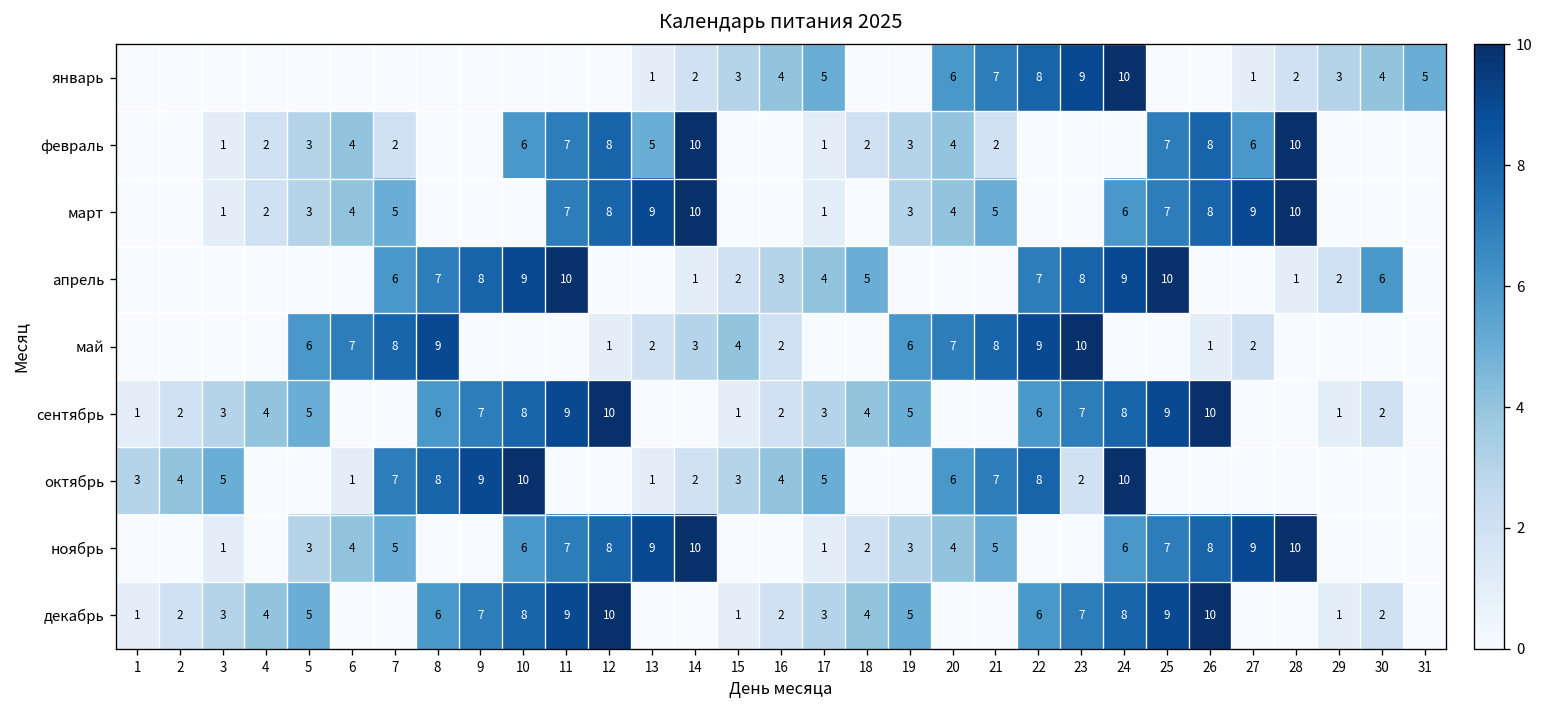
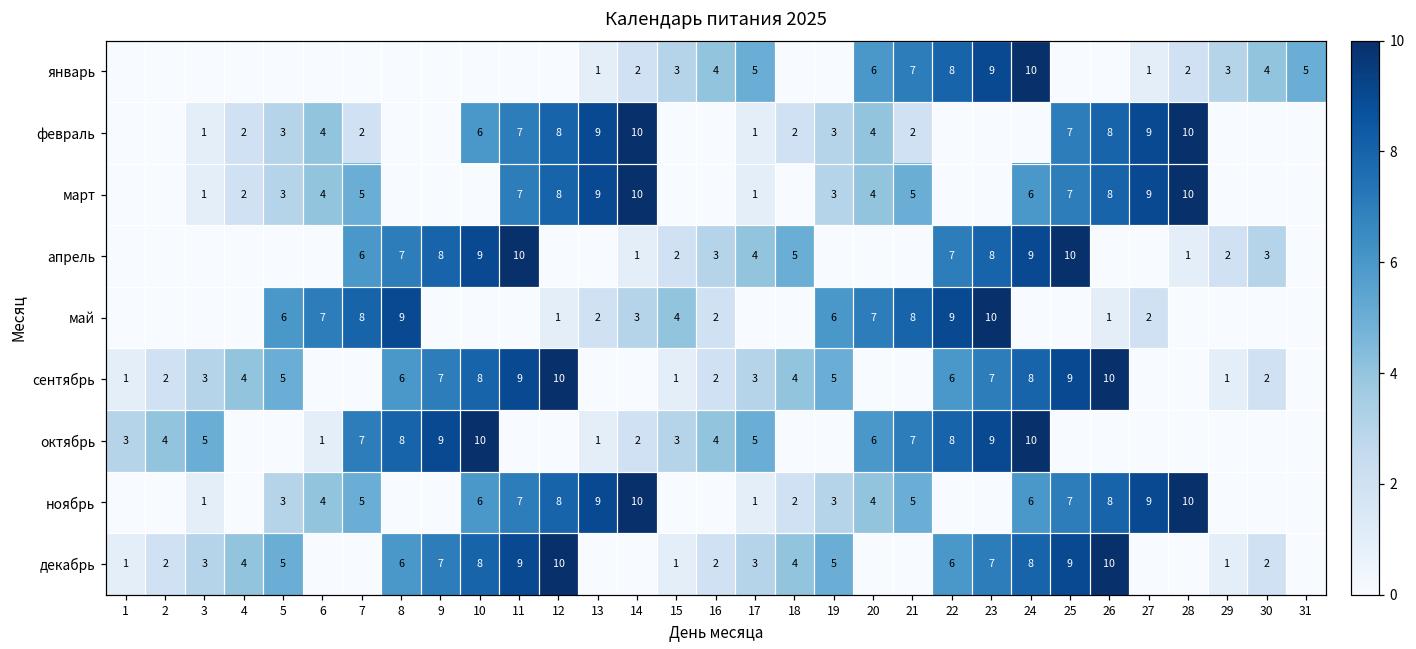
февраль, 13: 5 -> 9
февраль, 27: 6 -> 9
апрель, 30: 6 -> 3
октябрь, 23: 2 -> 9
